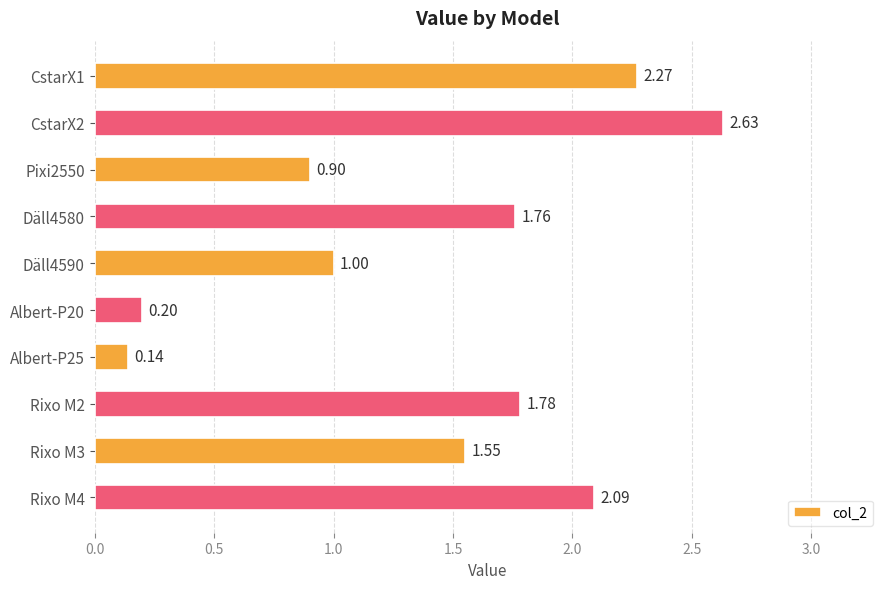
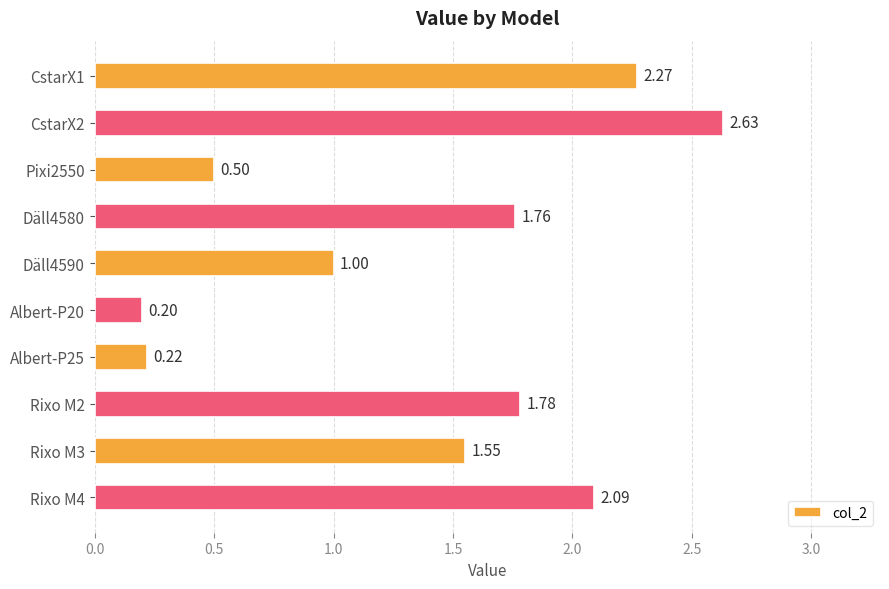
Pixi2550: 0.90 -> 0.50
Albert-P25: 0.14 -> 0.22
